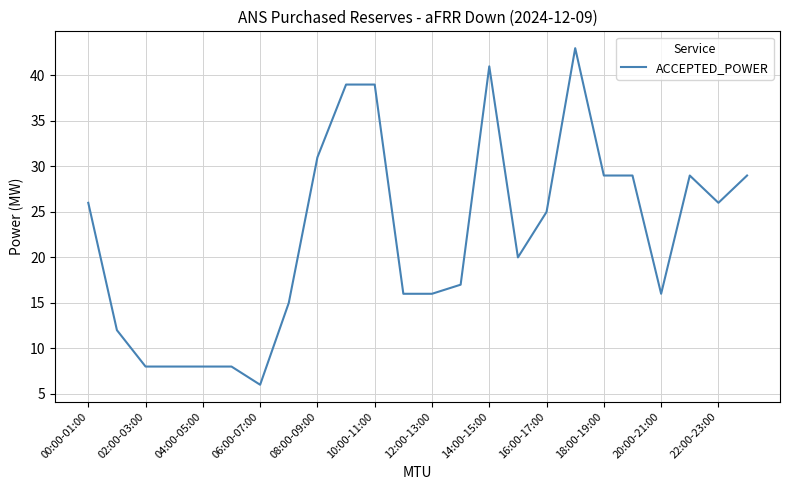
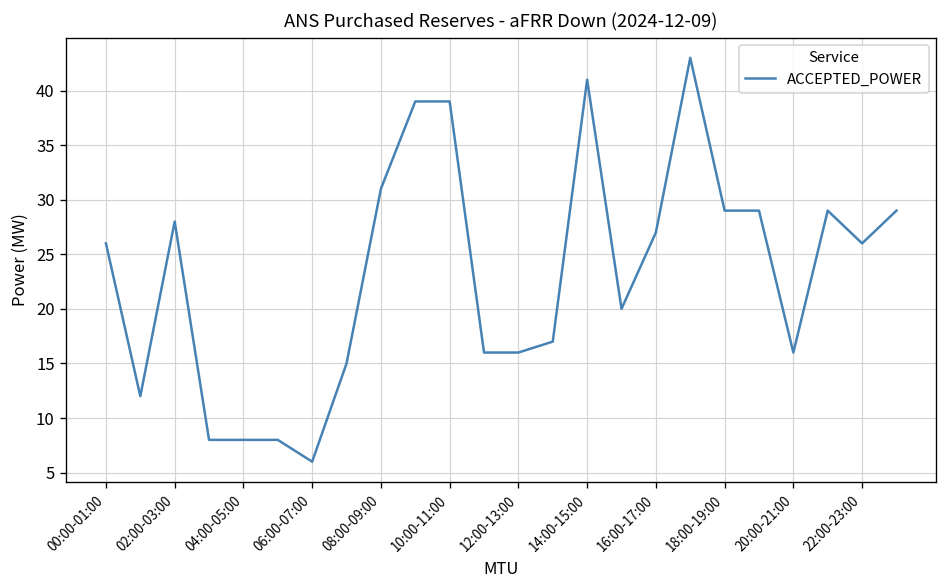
02:00-03:00: 8 -> 28
16:00-17:00: 25 -> 27
